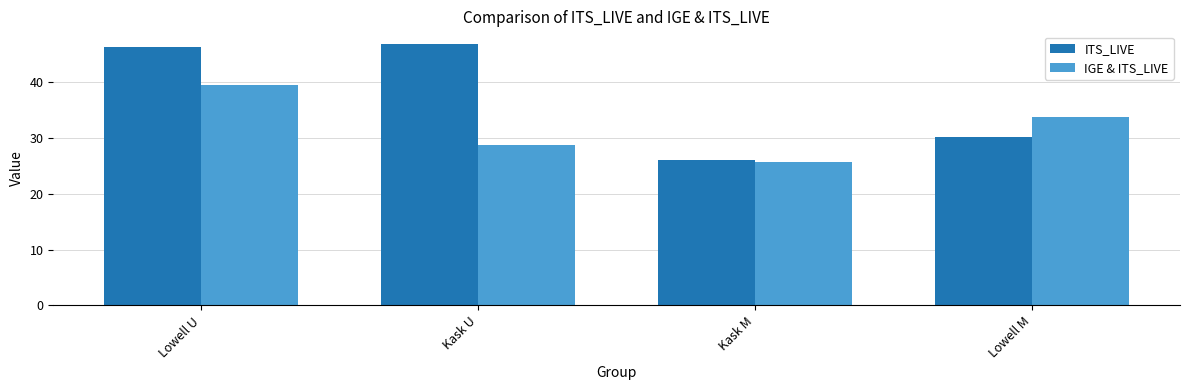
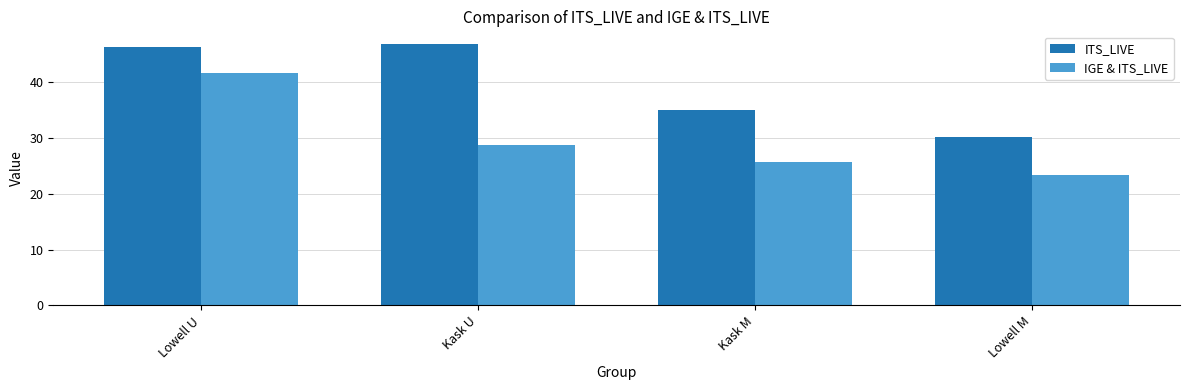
IGE & ITS_LIVE, Lowell U: 39 -> 42
ITS_LIVE, Kask M: 26 -> 35
IGE & ITS_LIVE, Lowell M: 34 -> 23
